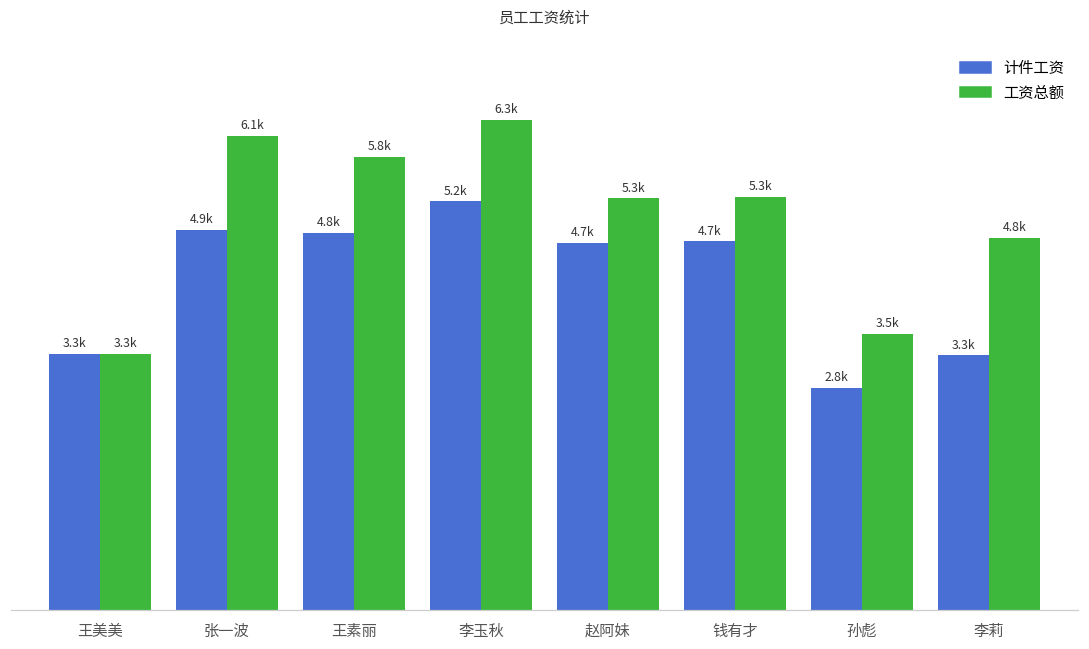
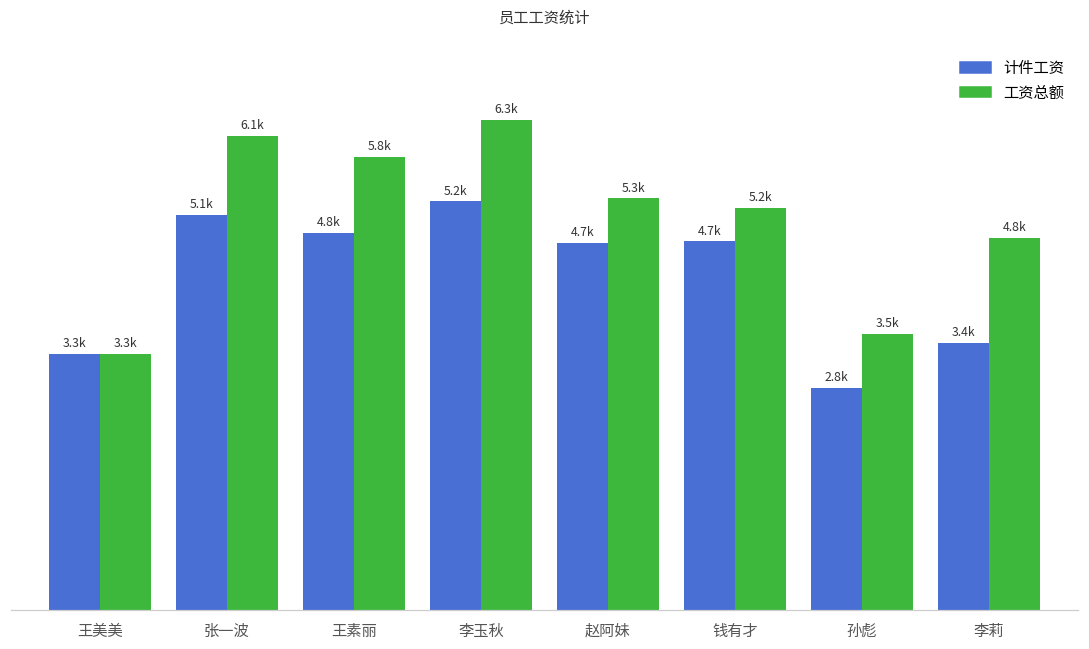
计件工资, 张一波: 4.9k -> 5.1k
工资总额, 钱有才: 5.3k -> 5.2k
计件工资, 李莉: 3.3k -> 3.4k
